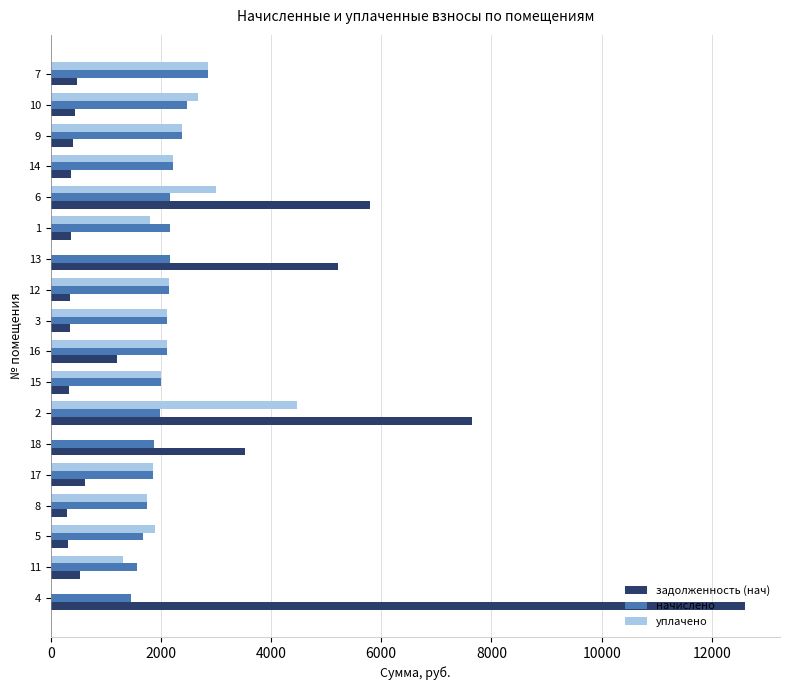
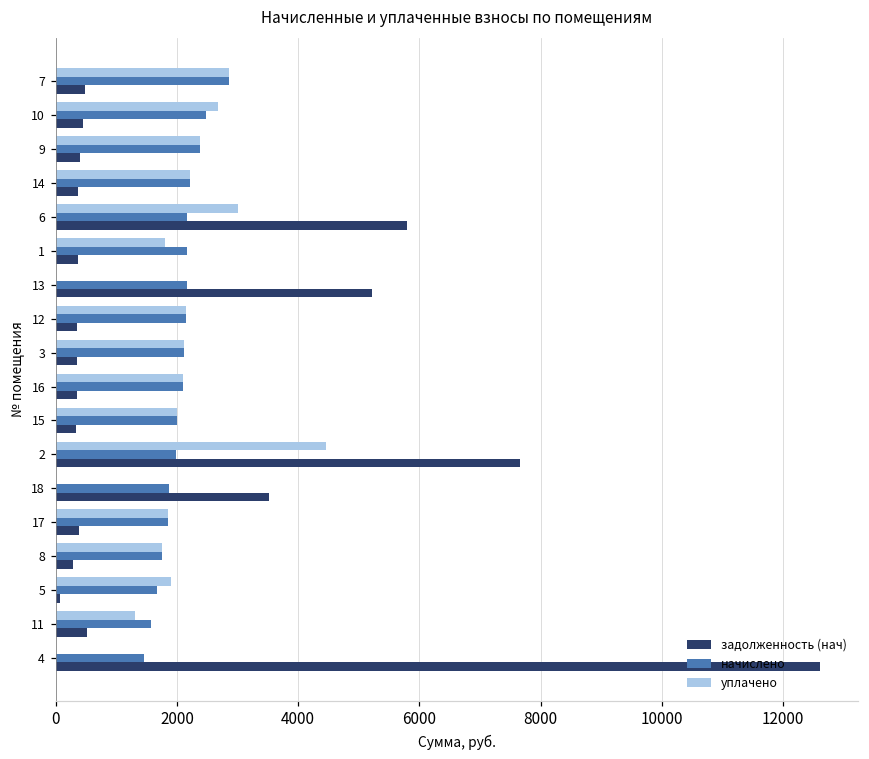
задолженность (нач), 16: 1200 -> 400
задолженность (нач), 17: 600 -> 400
задолженность (нач), 5: 300 -> 100
